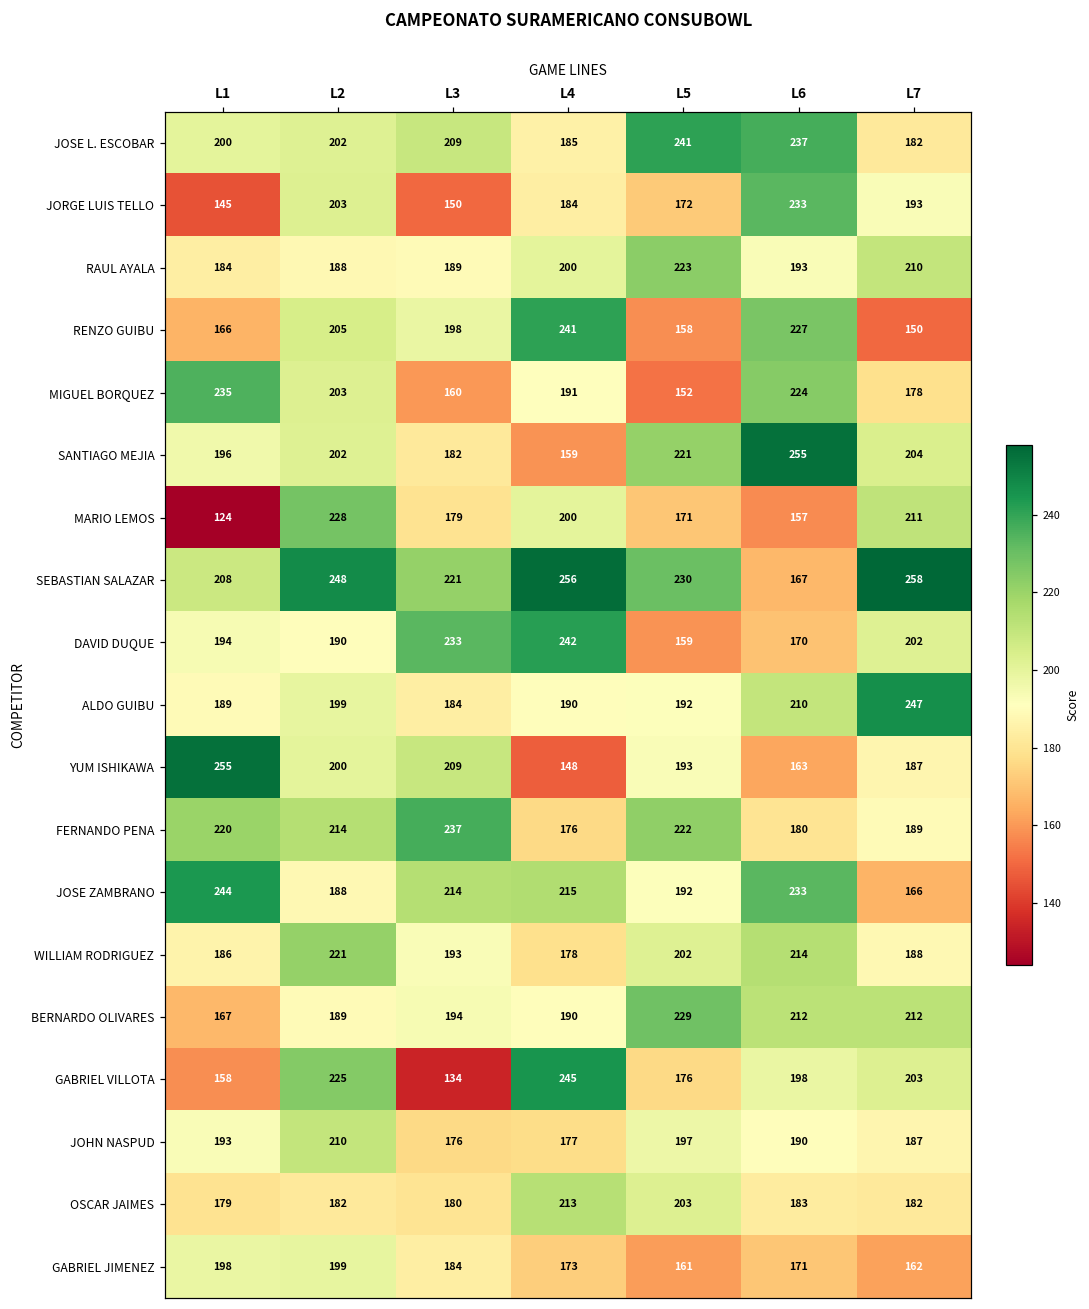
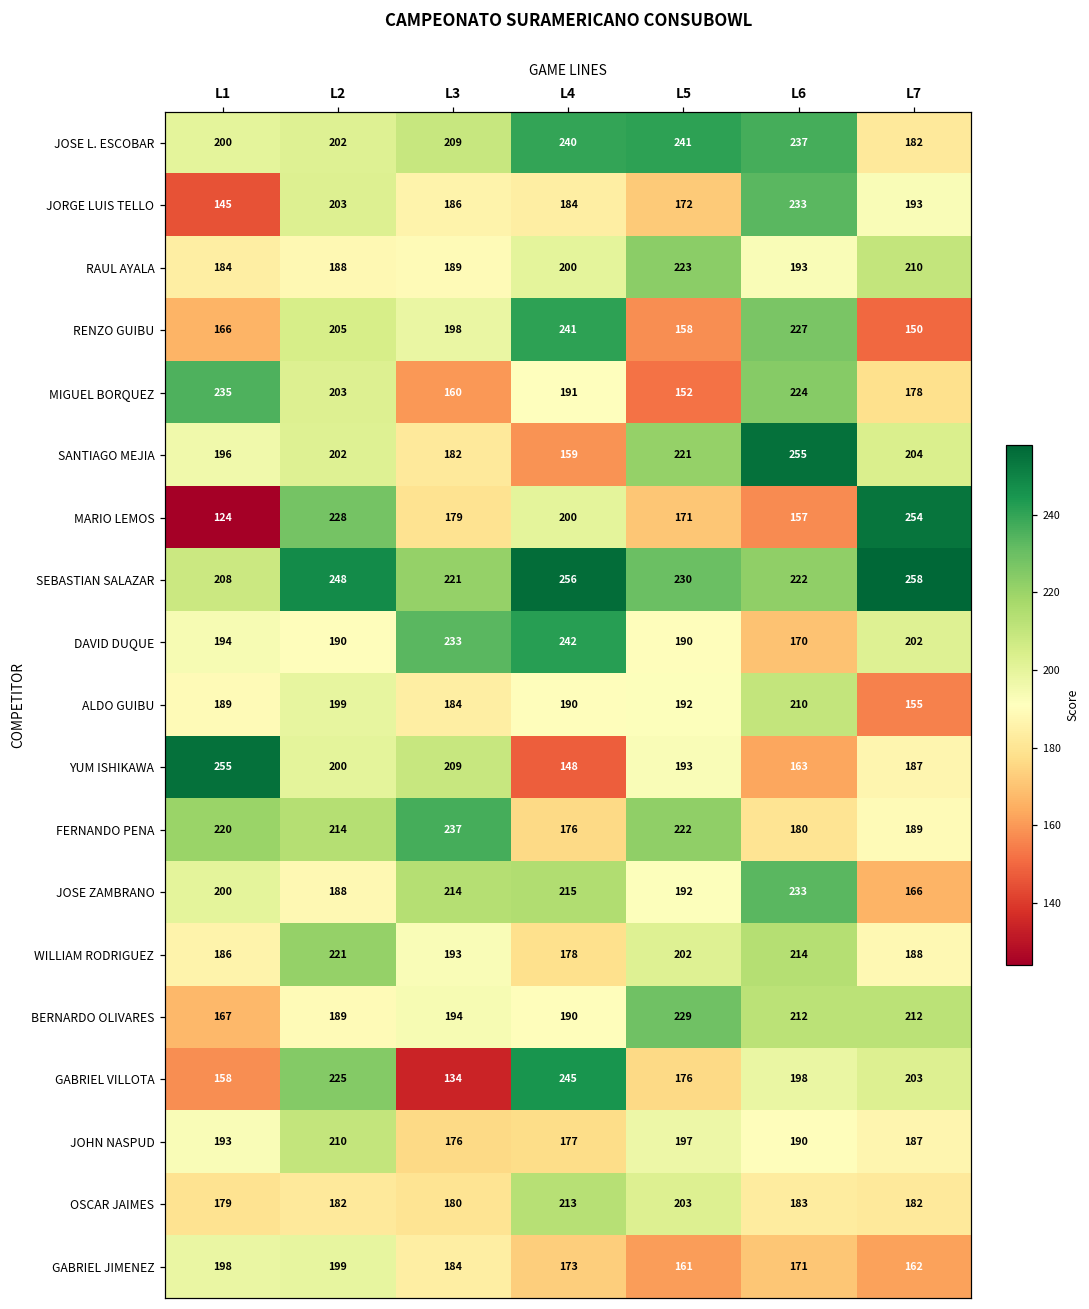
JOSE L. ESCOBAR, L4: 185 -> 240
JORGE LUIS TELLO, L3: 150 -> 186
MARIO LEMOS, L7: 211 -> 254
SEBASTIAN SALAZAR, L6: 167 -> 222
DAVID DUQUE, L5: 159 -> 190
ALDO GUIBU, L7: 247 -> 155
JOSE ZAMBRANO, L1: 244 -> 200
